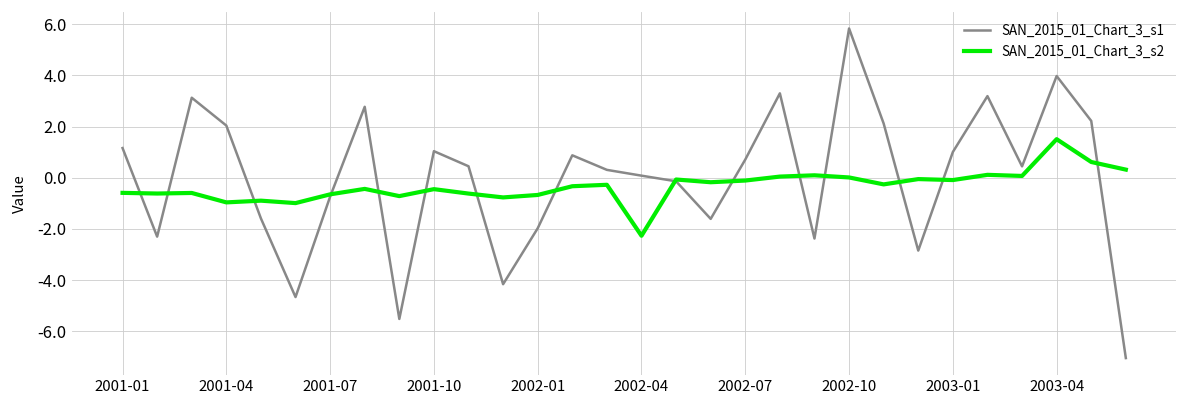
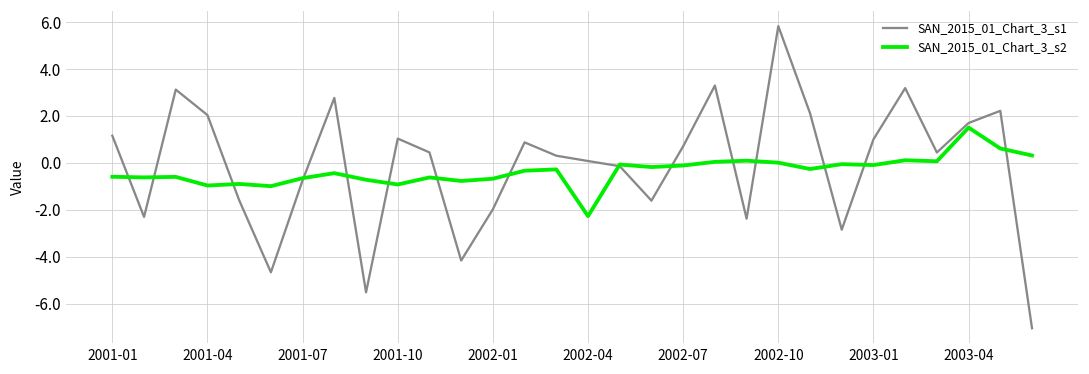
SAN_2015_01_Chart_3_s2, 2001-10: -0.4 -> -0.9
SAN_2015_01_Chart_3_s1, 2003-04: 4.0 -> 1.7
